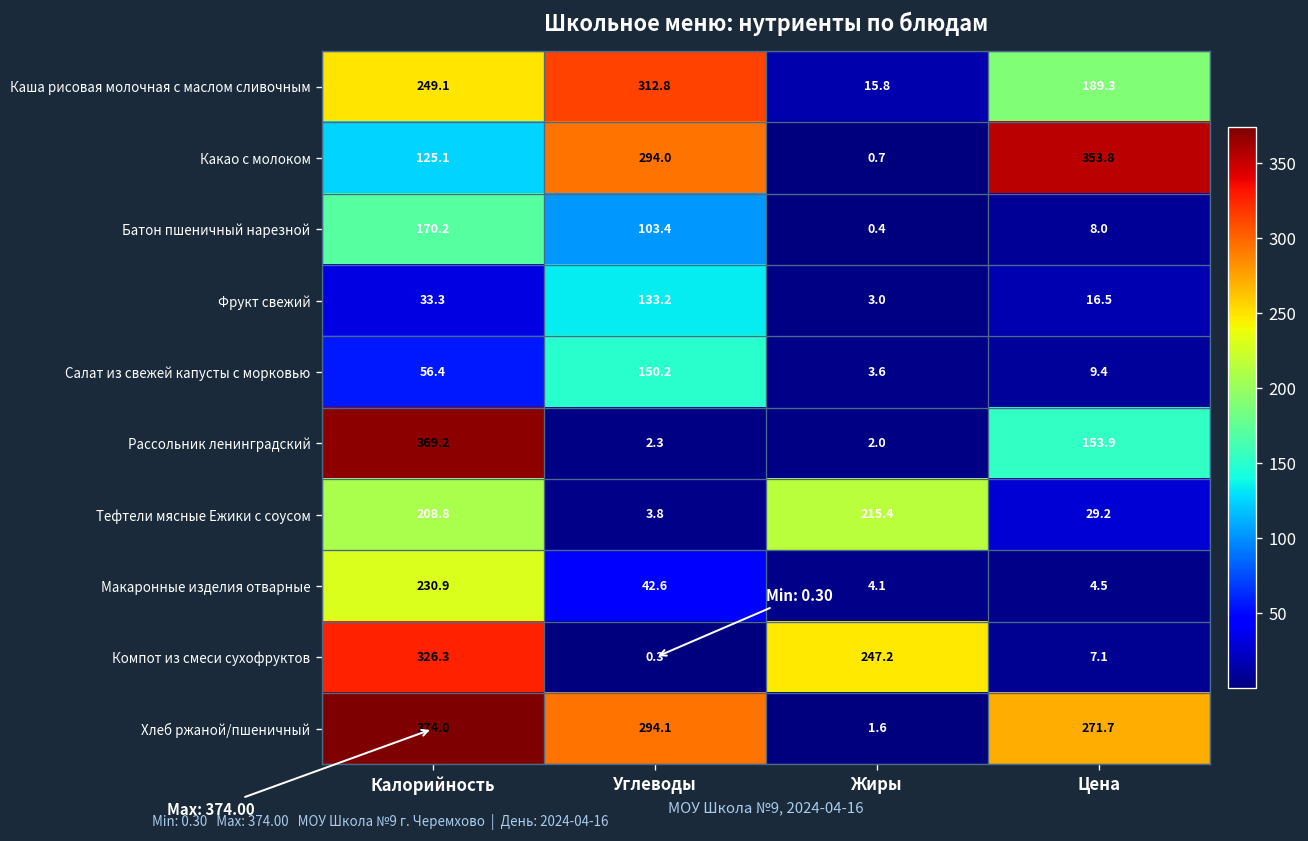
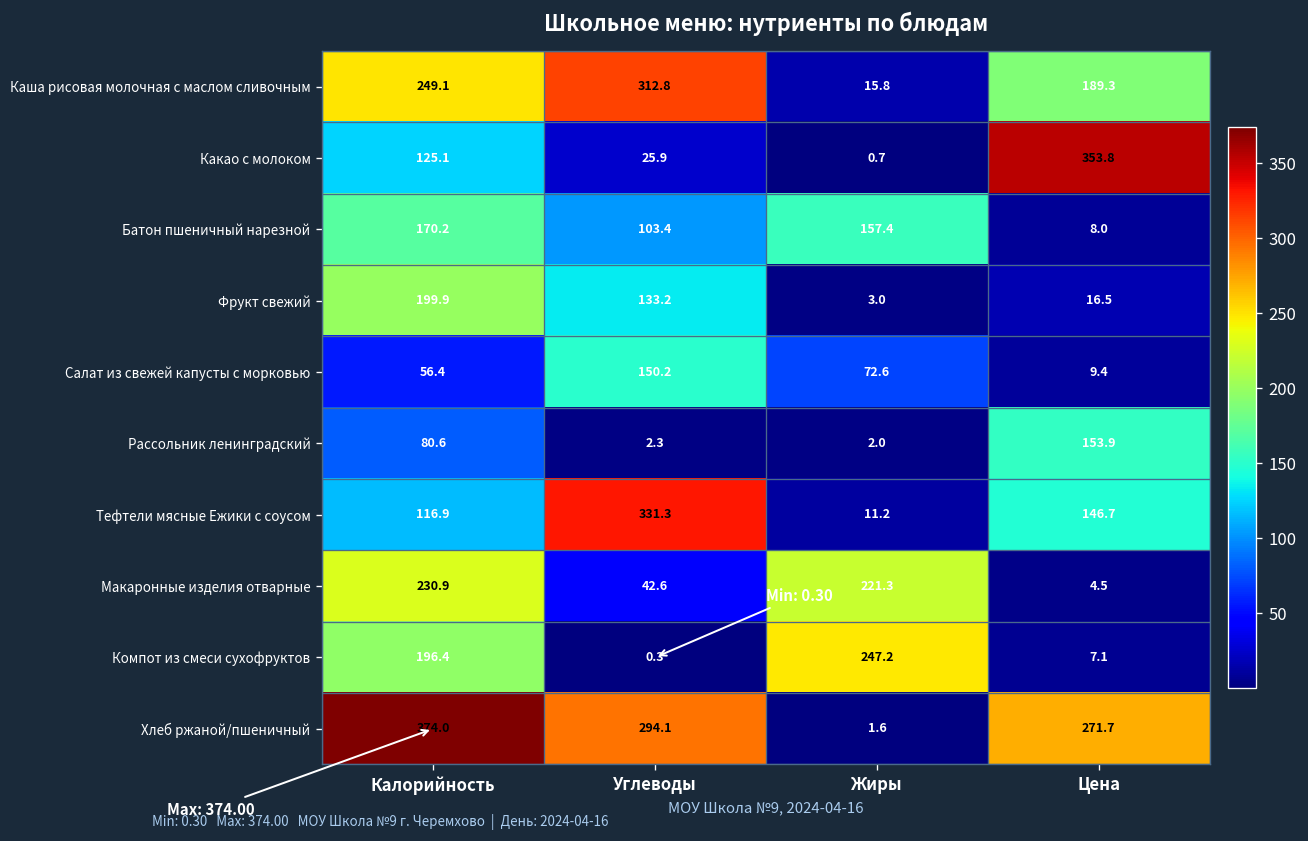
Какао с молоком, Углеводы: 294.0 -> 25.9
Батон пшеничный нарезной, Жиры: 0.4 -> 157.4
Фрукт свежий, Калорийность: 33.3 -> 199.9
Салат из свежей капусты с морковью, Жиры: 3.6 -> 72.6
Рассольник ленинградский, Калорийность: 369.2 -> 80.6
Тефтели мясные Ежики с соусом, Калорийность: 208.8 -> 116.9
Тефтели мясные Ежики с соусом, Углеводы: 3.8 -> 331.3
Тефтели мясные Ежики с соусом, Жиры: 215.4 -> 11.2
Тефтели мясные Ежики с соусом, Цена: 29.2 -> 146.7
Макаронные изделия отварные, Жиры: 4.1 -> 221.3
Компот из смеси сухофруктов, Калорийность: 326.3 -> 196.4
